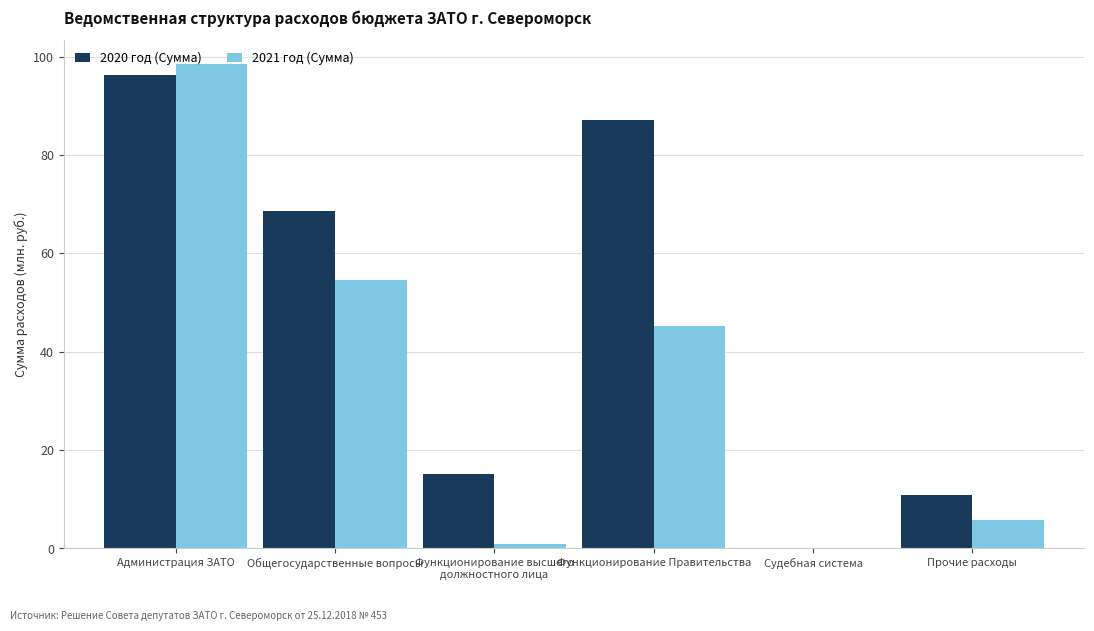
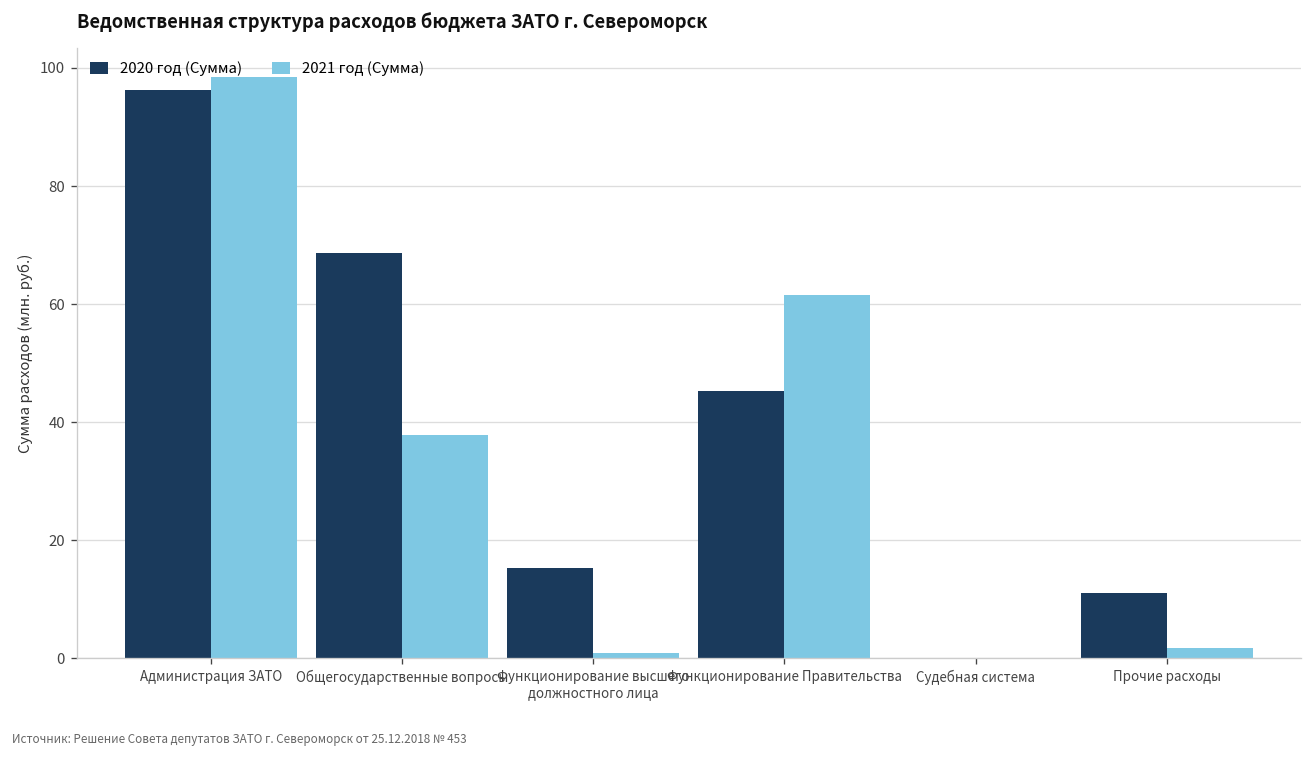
2021 год (Сумма), Общегосударственные вопросы: 54 -> 38
2020 год (Сумма), Функционирование Правительства: 87 -> 45
2021 год (Сумма), Функционирование Правительства: 45 -> 62
2021 год (Сумма), Прочие расходы: 6 -> 2
